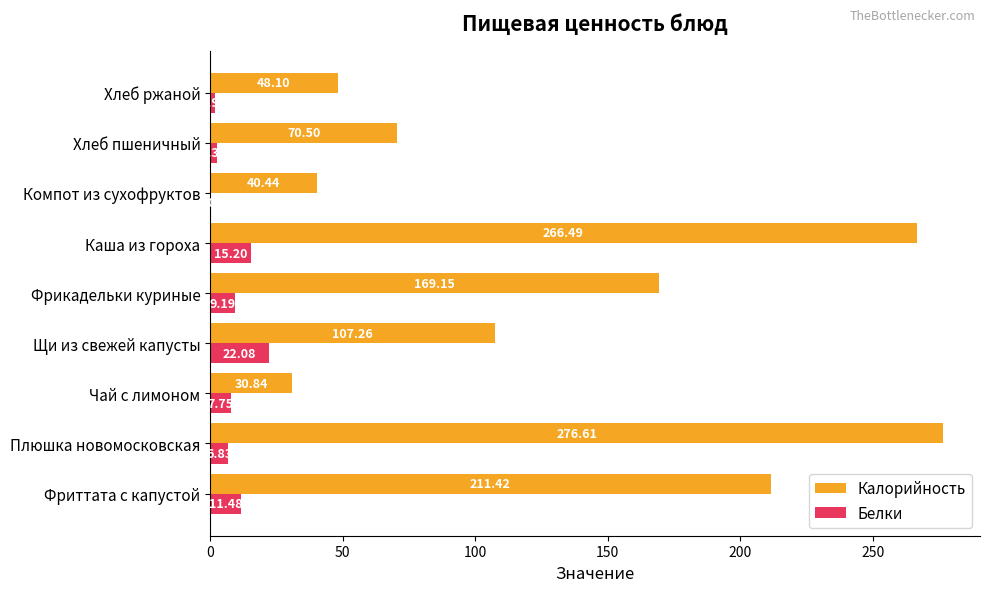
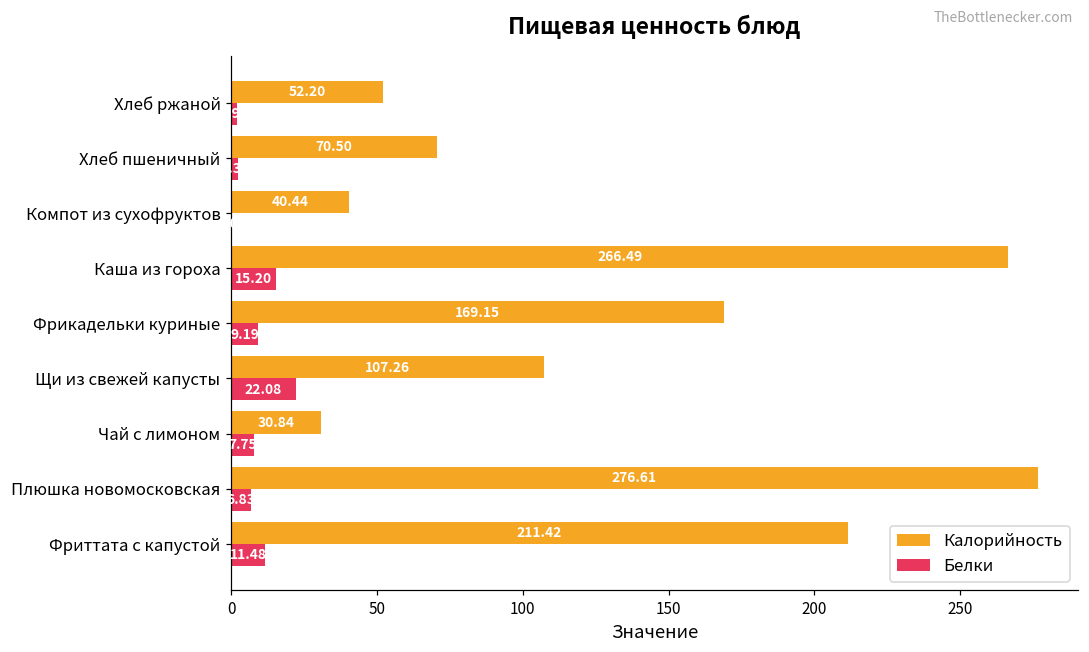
Калорийность, Хлеб ржаной: 48.10 -> 52.20
